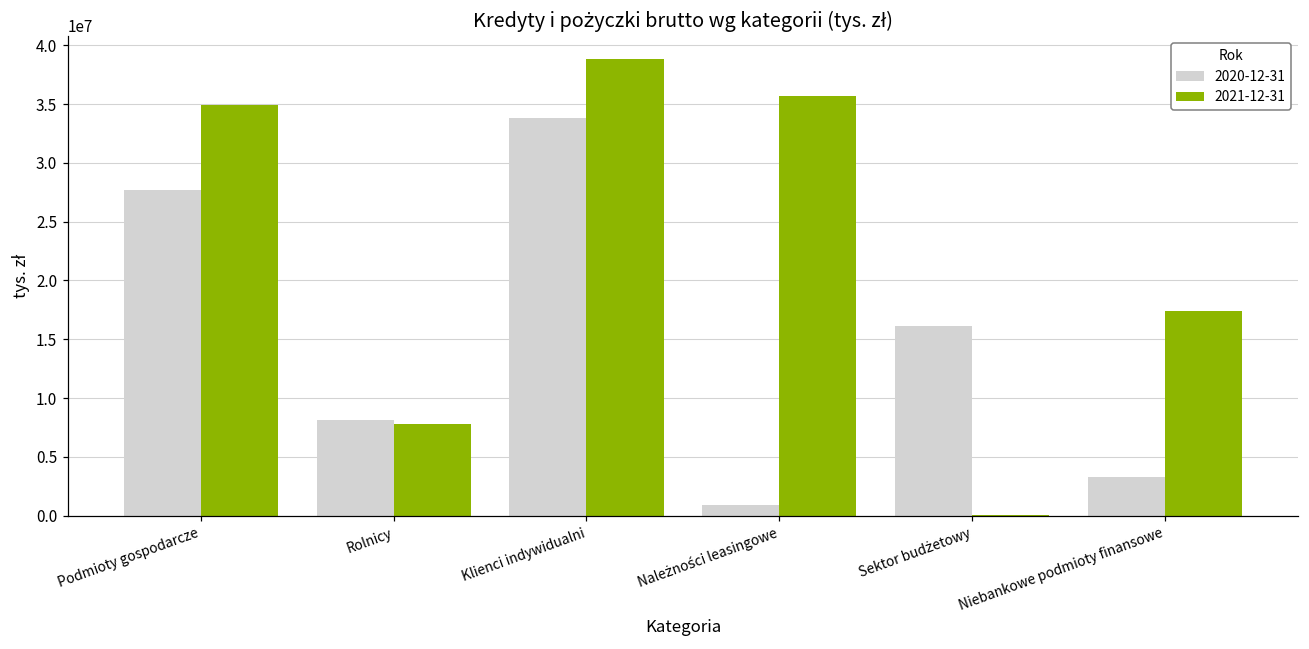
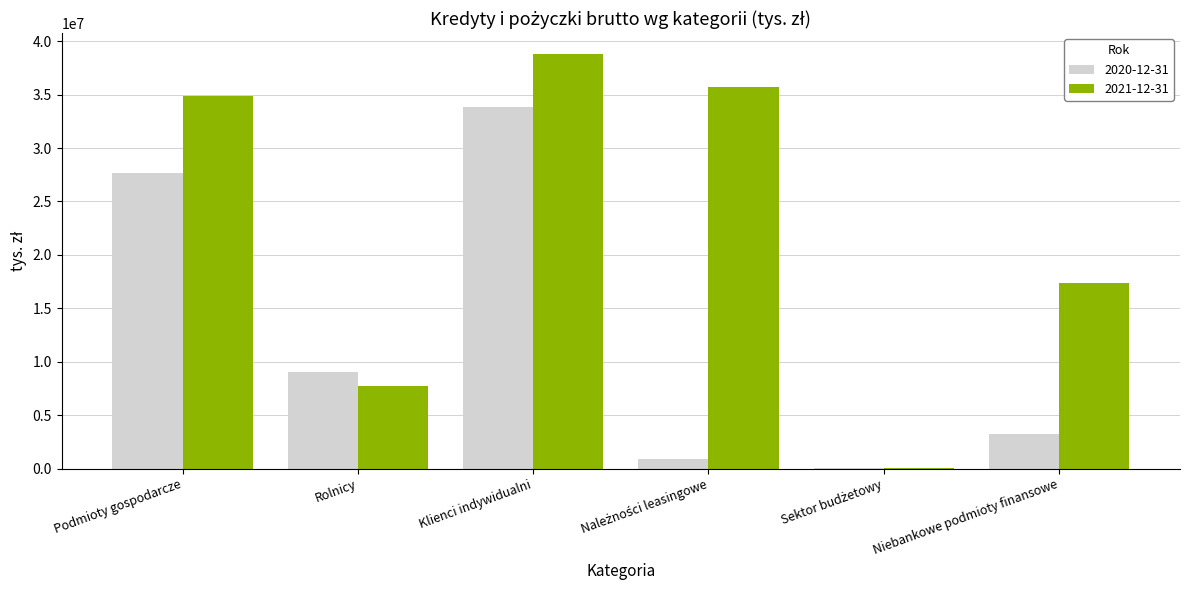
2020-12-31, Rolnicy: 8100000 -> 9000000
2020-12-31, Sektor budżetowy: 16100000 -> 100000
